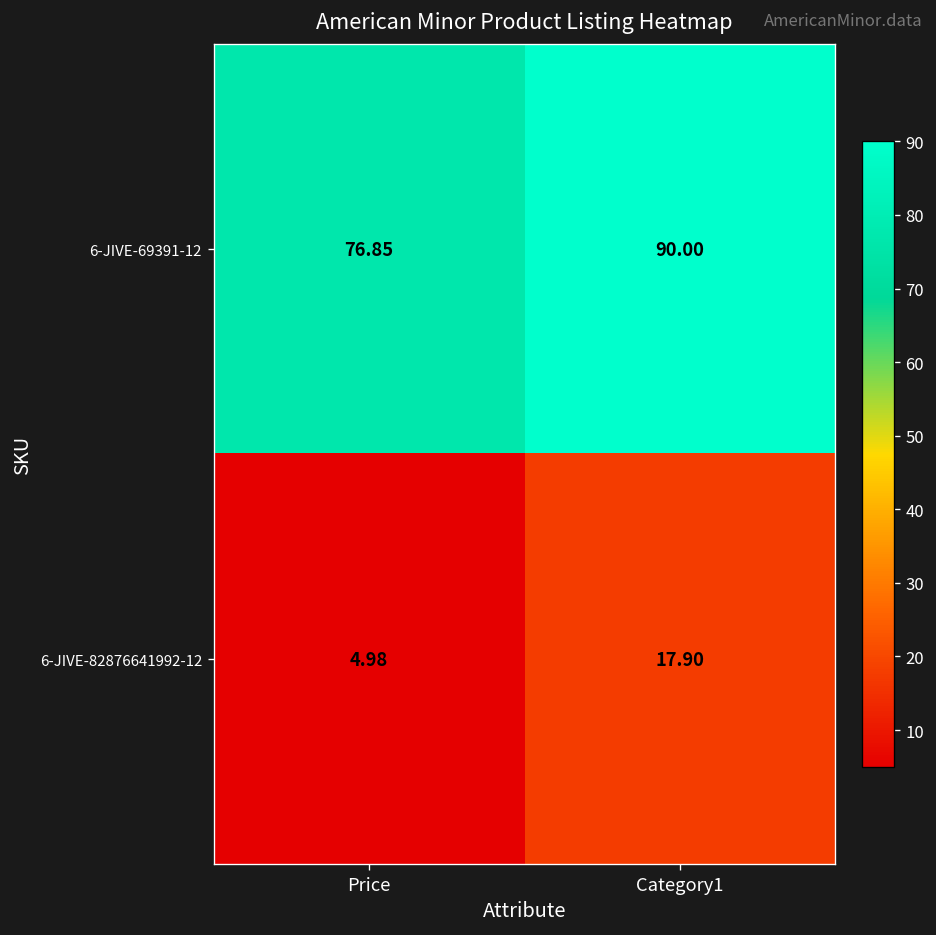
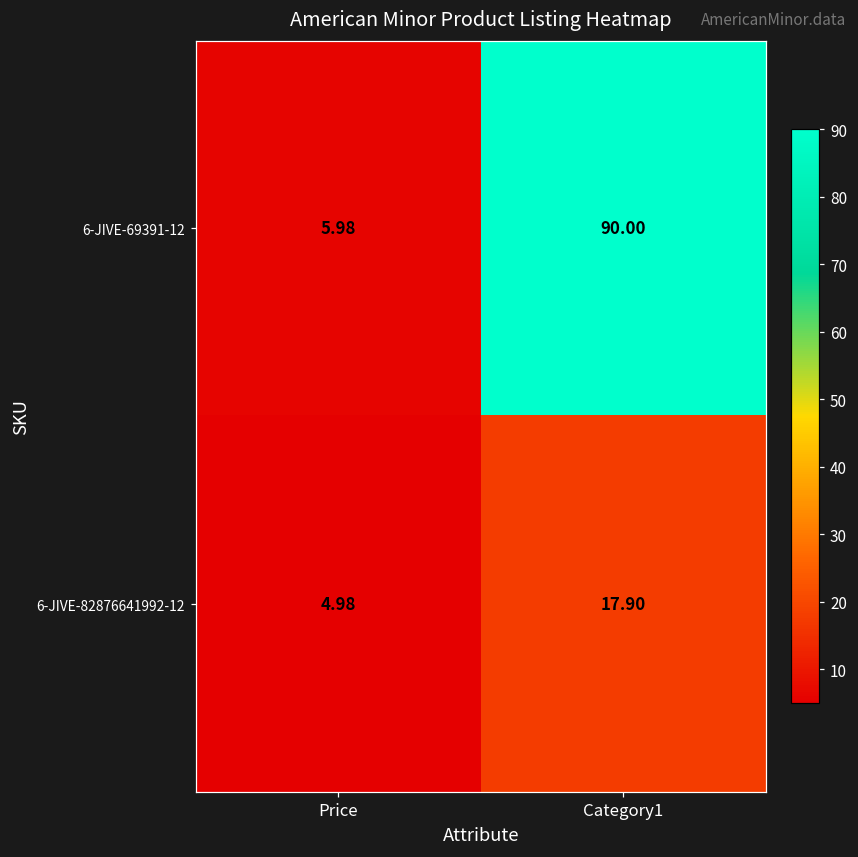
6-JIVE-69391-12, Price: 76.85 -> 5.98
